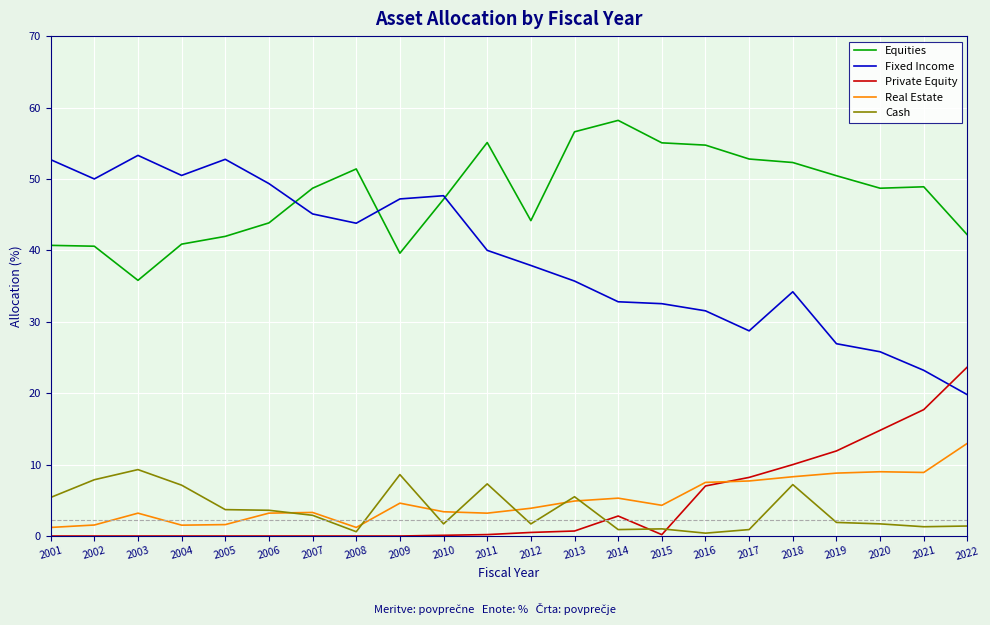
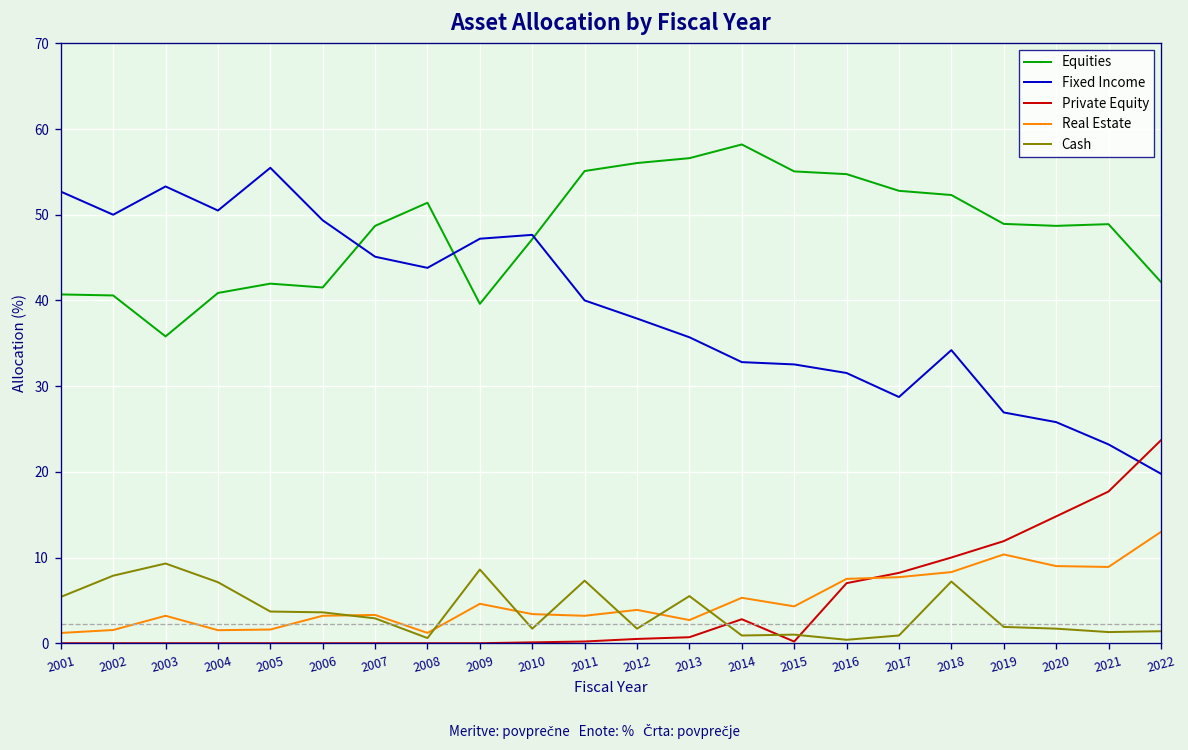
Fixed Income, 2005: 53 -> 55
Equities, 2006: 44 -> 42
Equities, 2012: 44 -> 56
Real Estate, 2013: 5 -> 3
Equities, 2019: 50 -> 49
Real Estate, 2019: 9 -> 10
